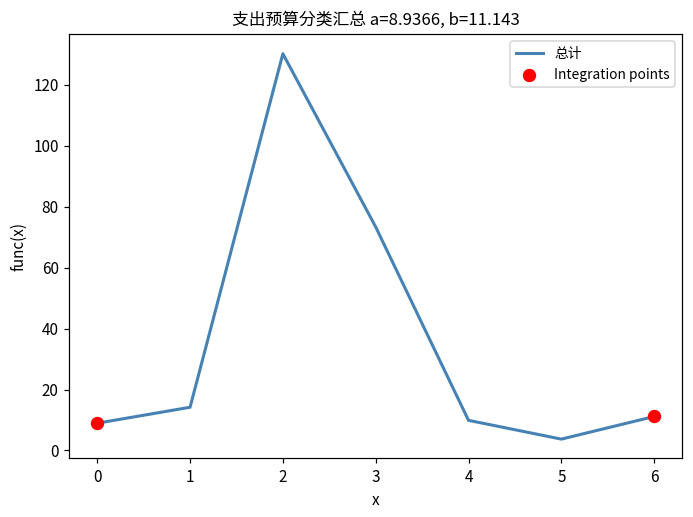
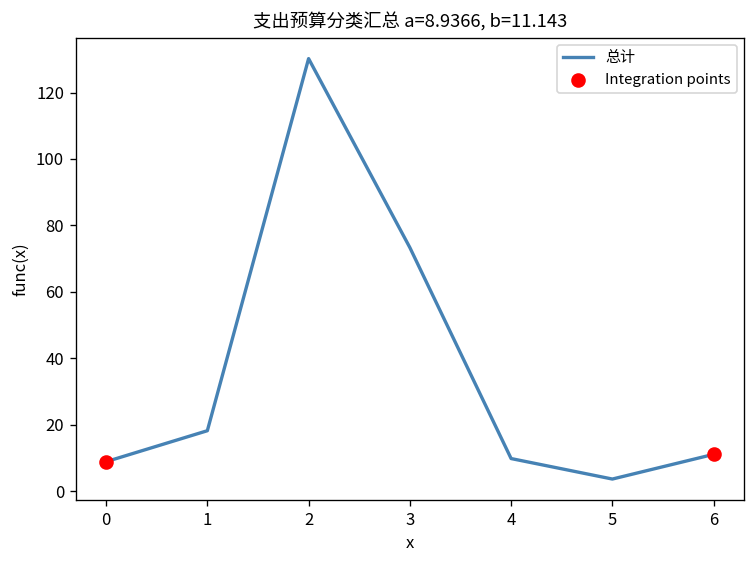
总计, 1: 14 -> 18
